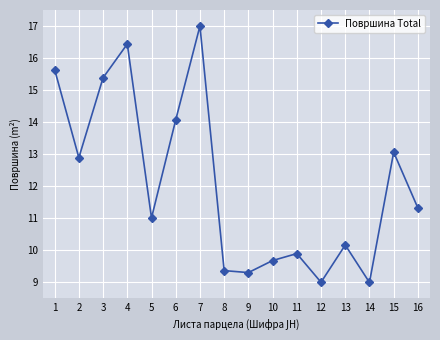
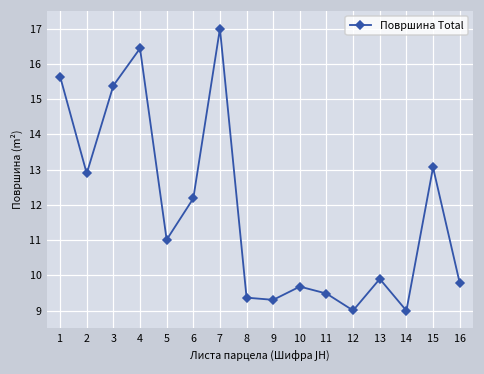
6: 14.1 -> 12.2
11: 9.9 -> 9.5
13: 10.2 -> 9.9
16: 11.3 -> 9.8
